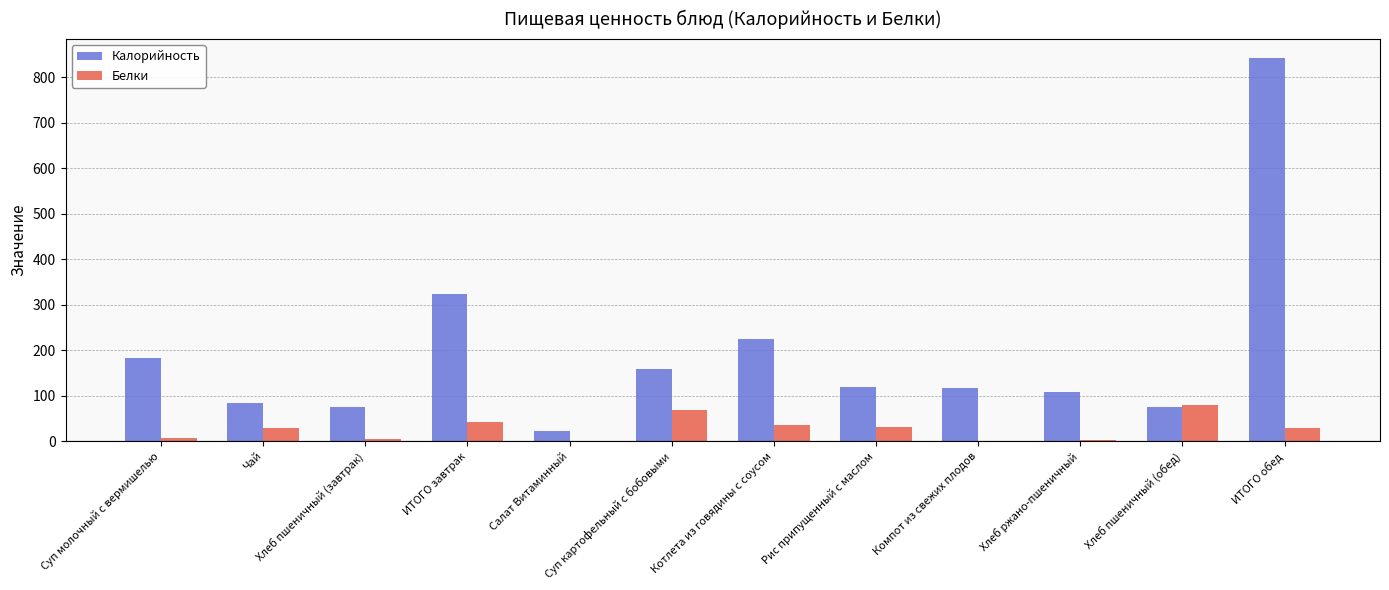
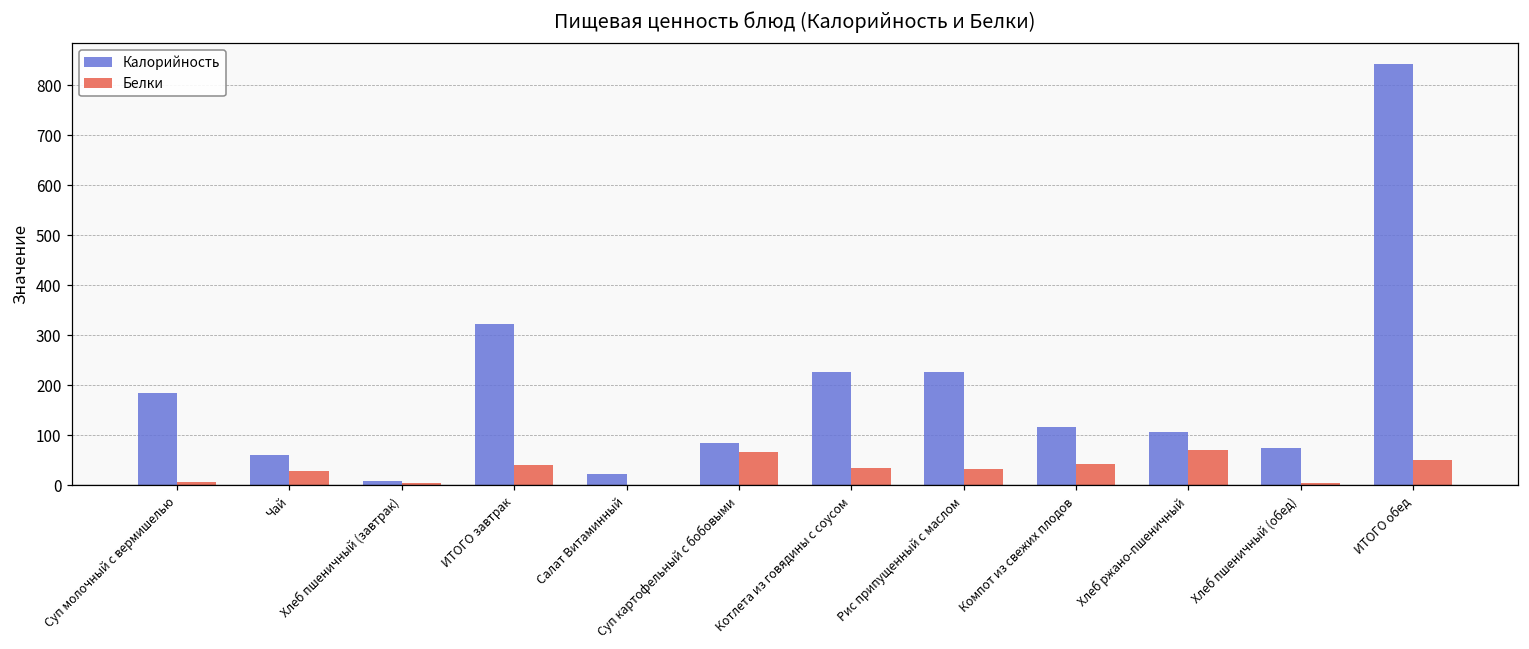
Калорийность, Чай: 80 -> 60
Калорийность, Хлеб пшеничный (завтрак): 70 -> 10
Калорийность, Суп картофельный с бобовыми: 160 -> 90
Калорийность, Рис припущенный с маслом: 120 -> 230
Белки, Компот из свежих плодов: 0 -> 40
Белки, Хлеб ржано-пшеничный: 0 -> 70
Белки, Хлеб пшеничный (обед): 80 -> 0
Белки, ИТОГО обед: 30 -> 50
